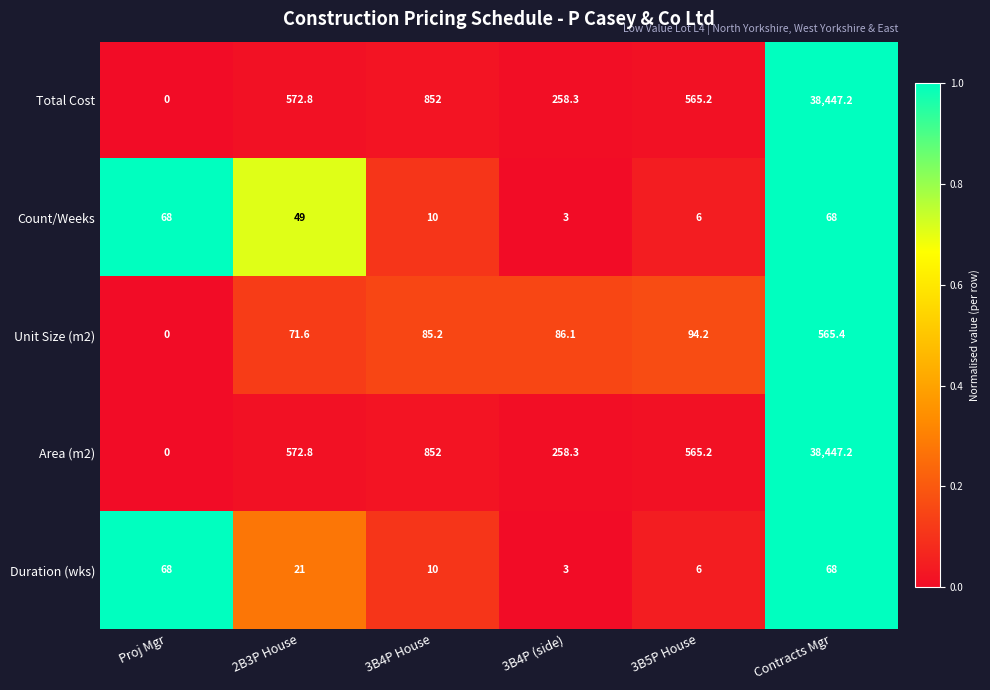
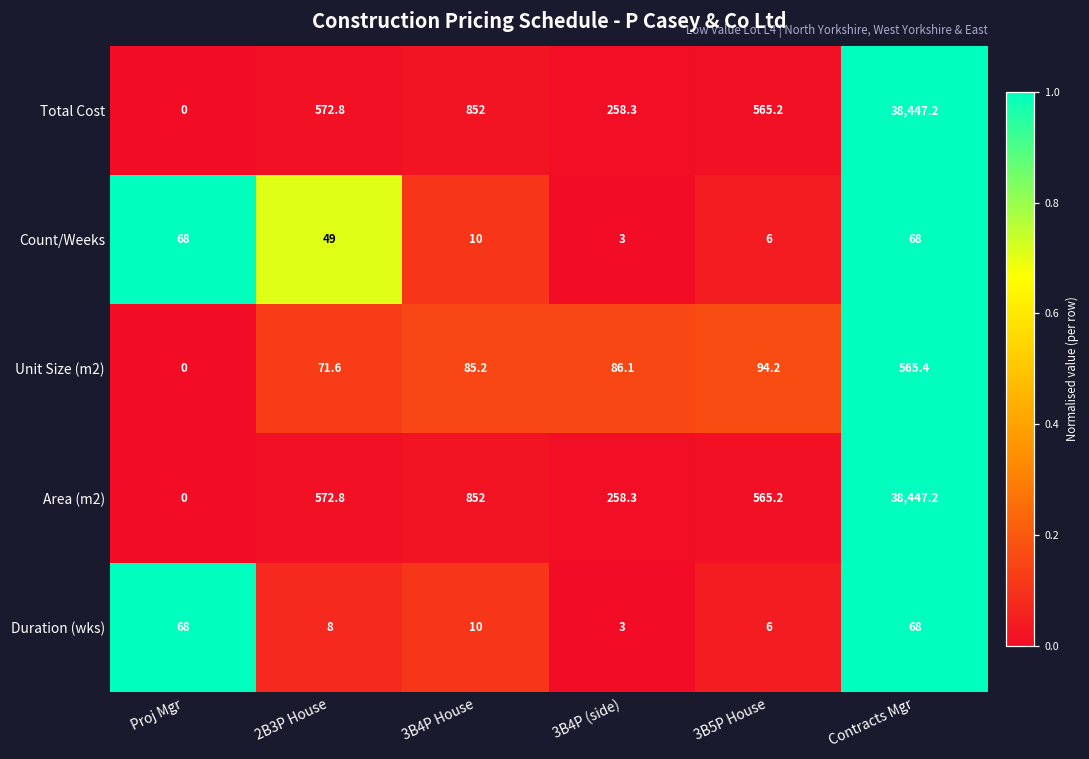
Duration (wks), 2B3P House: 21 -> 8
